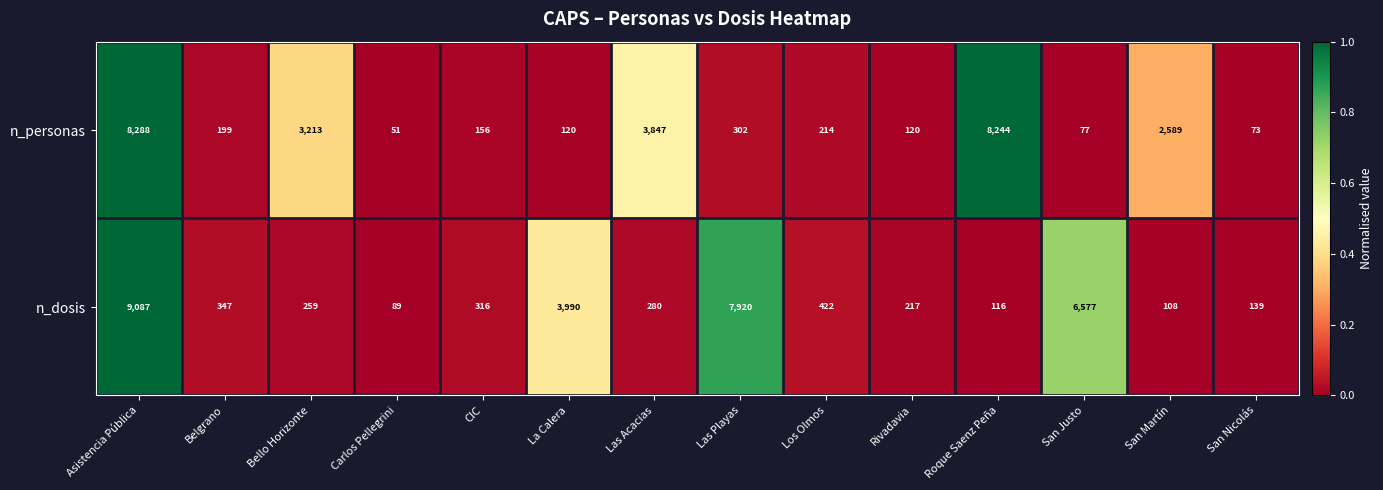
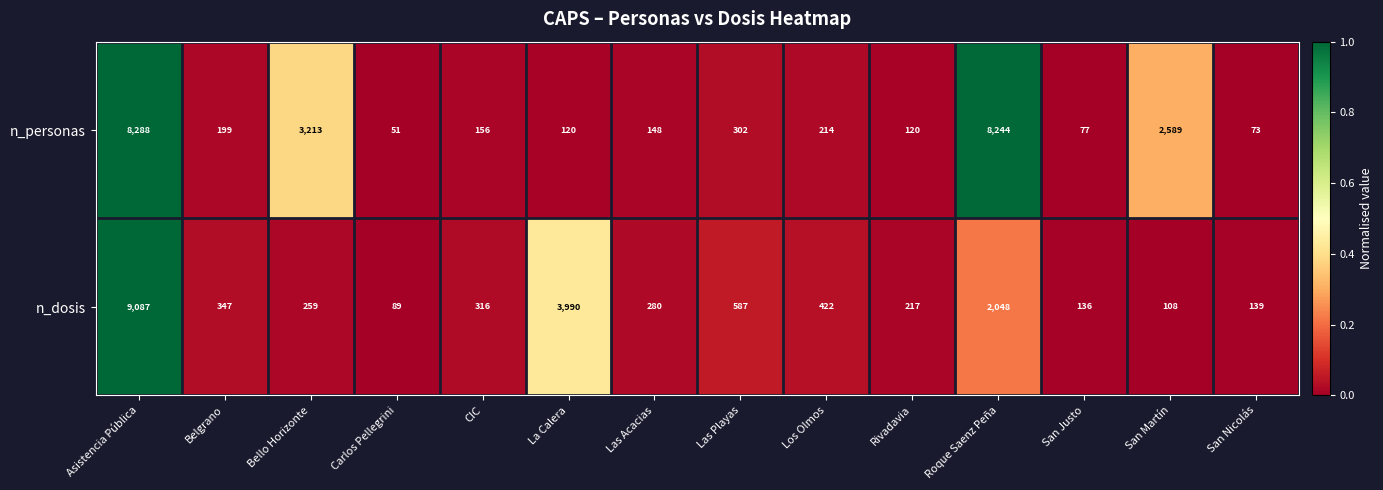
n_personas, Las Acacias: 3,847 -> 148
n_dosis, Las Playas: 7,920 -> 587
n_dosis, Roque Saenz Peña: 116 -> 2,048
n_dosis, San Justo: 6,577 -> 136
